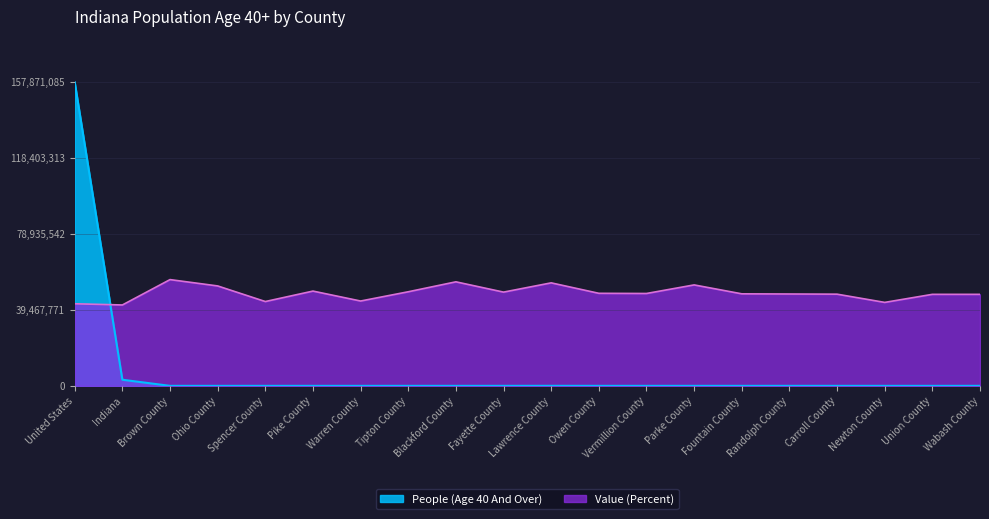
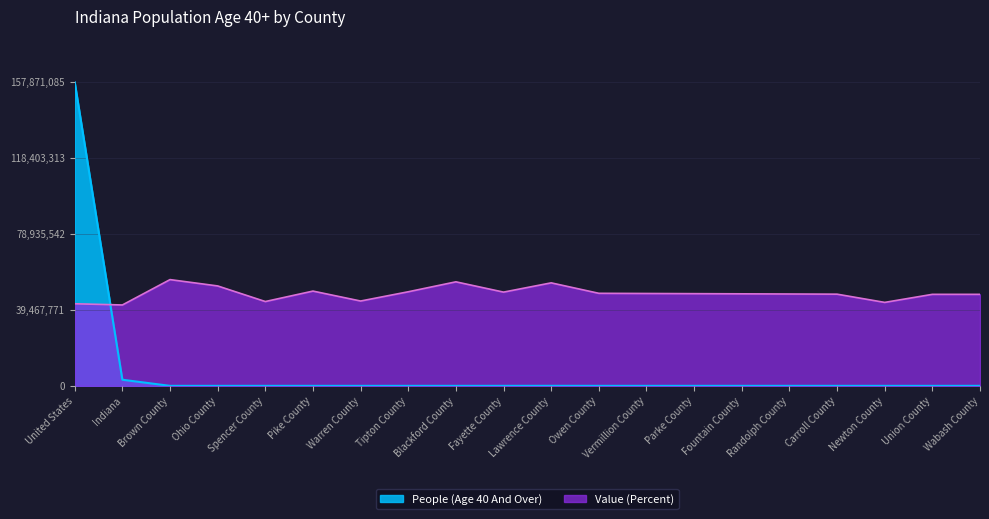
Value (Percent), Parke County: 52,000,000 -> 48,000,000
